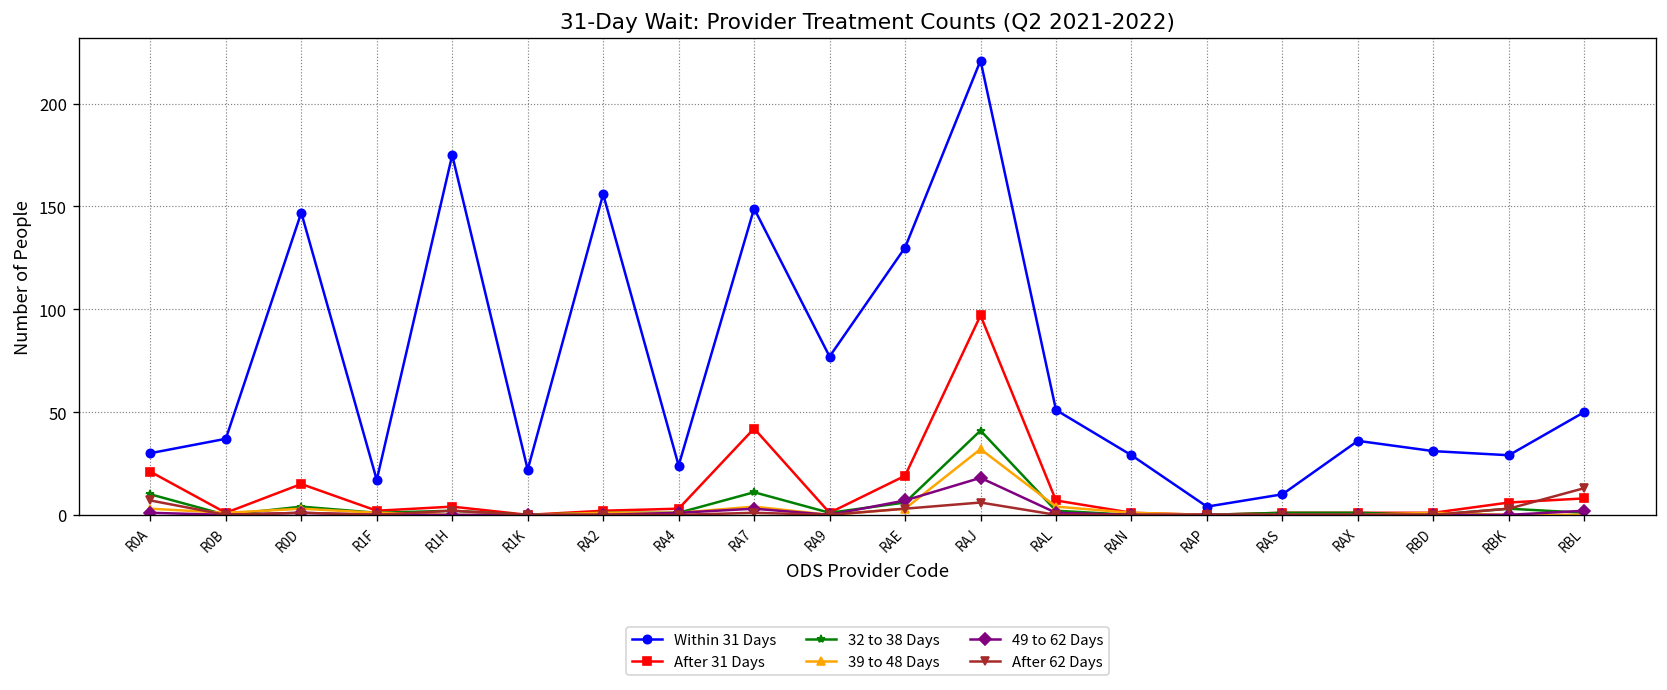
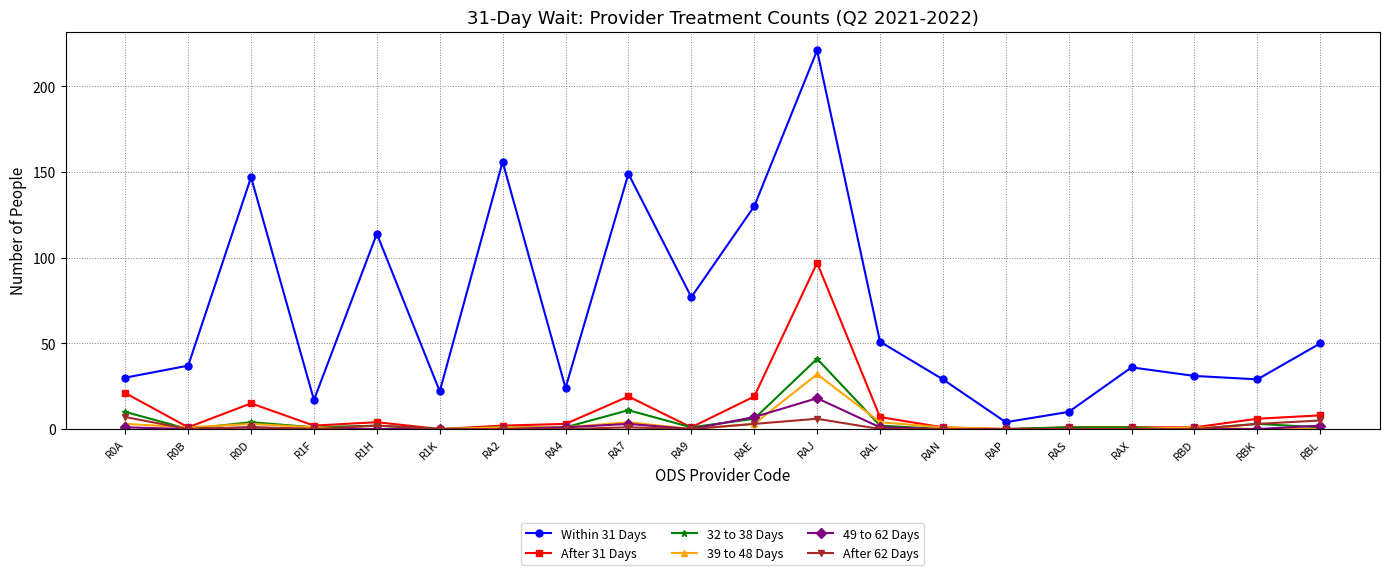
Within 31 Days, R1H: 175 -> 114
After 31 Days, RA7: 42 -> 19
After 62 Days, RBL: 13 -> 5
